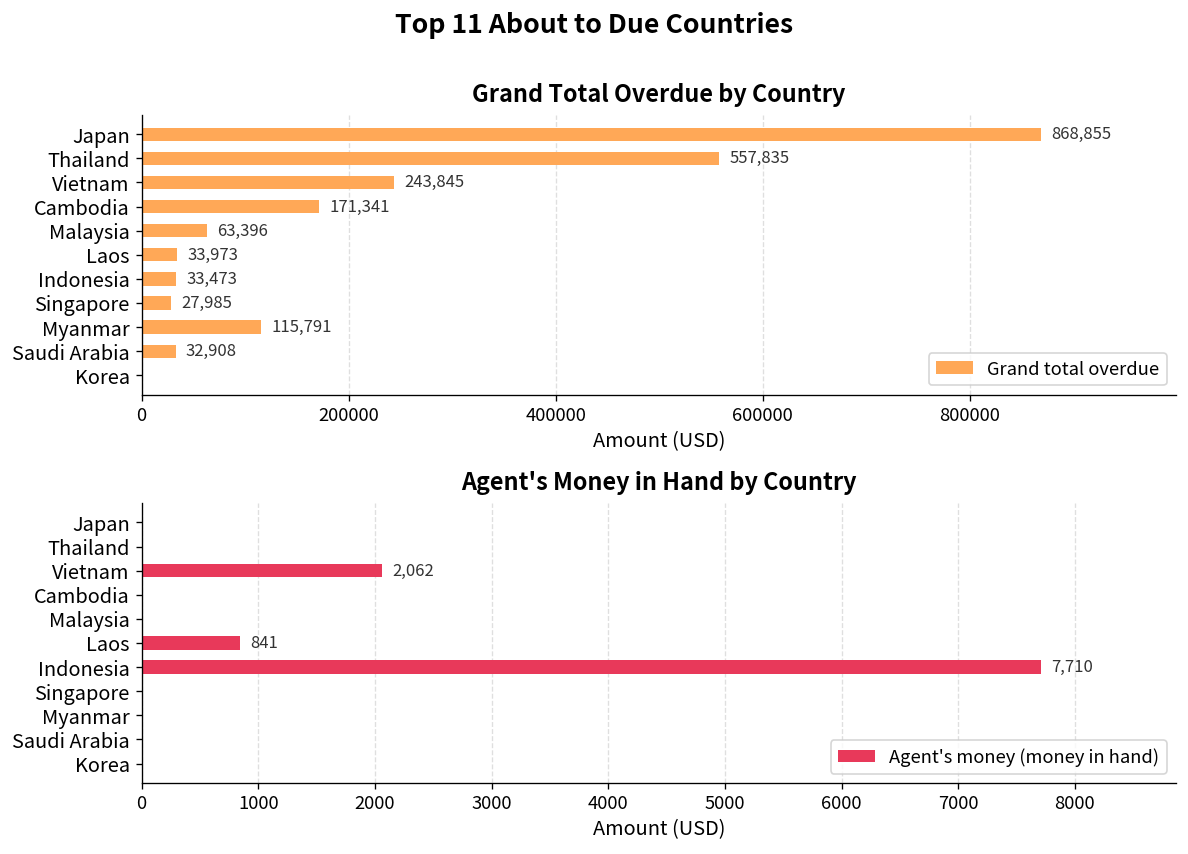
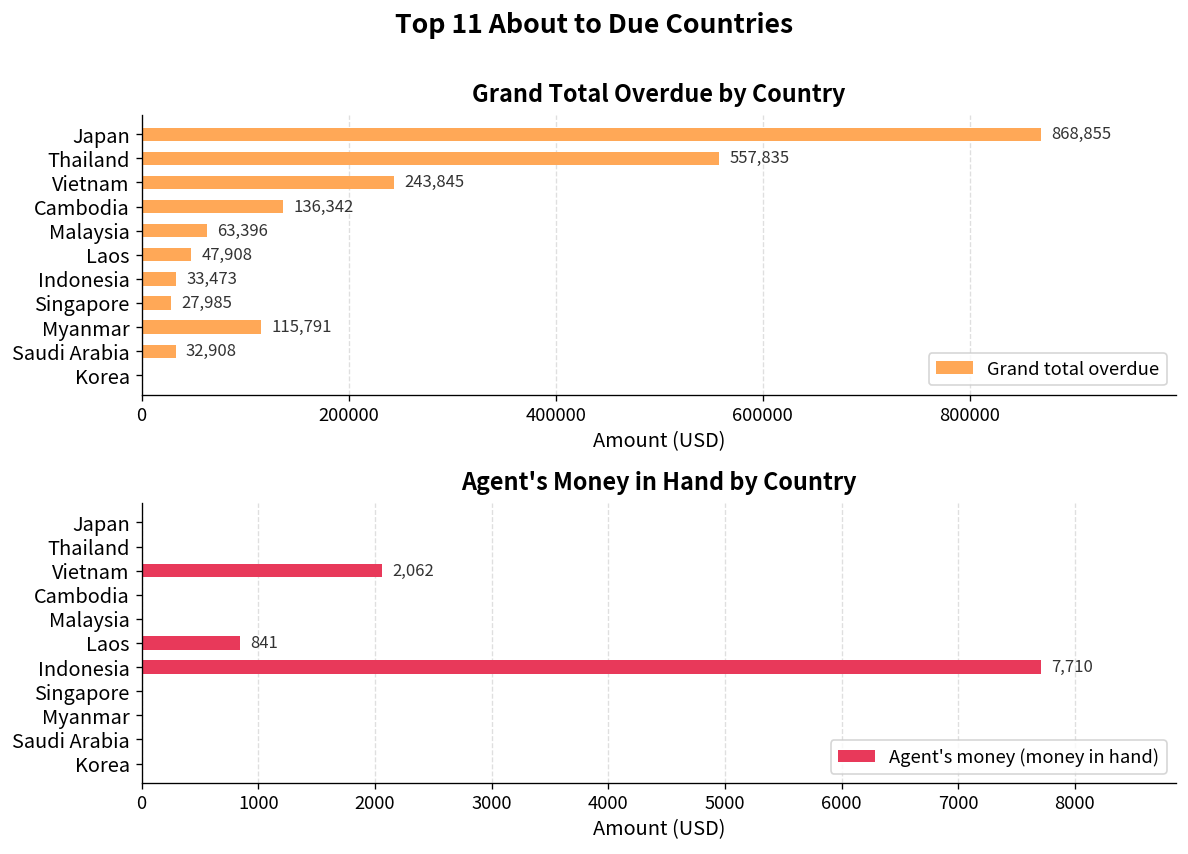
Grand Total Overdue by Country, Cambodia: 171,341 -> 136,342
Grand Total Overdue by Country, Laos: 33,973 -> 47,908
